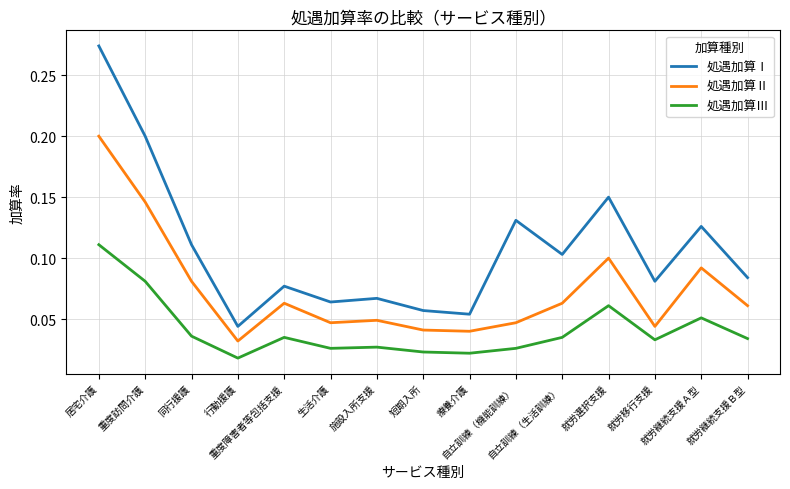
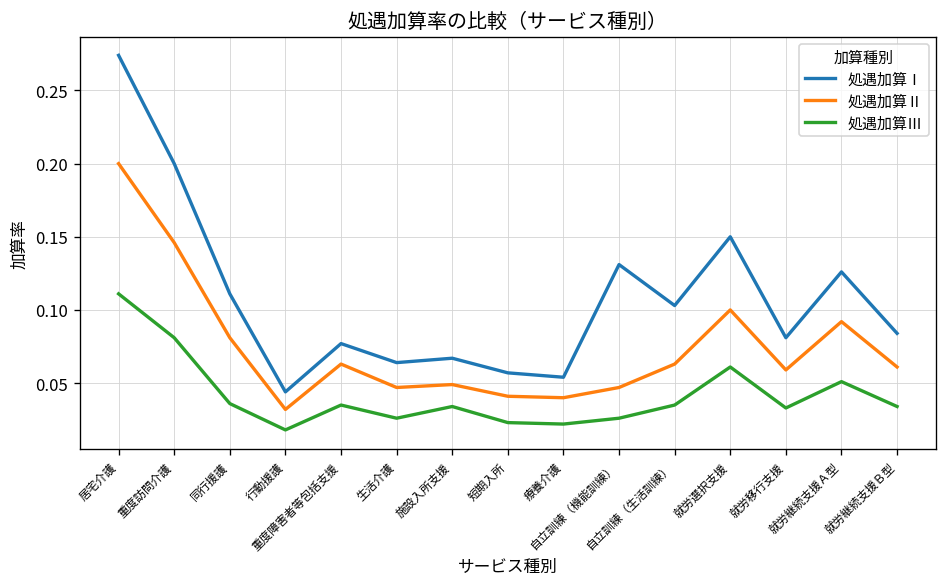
処遇加算Ⅲ, 施設入所支援: 0.027 -> 0.034
処遇加算Ⅱ, 就労移行支援: 0.044 -> 0.059
